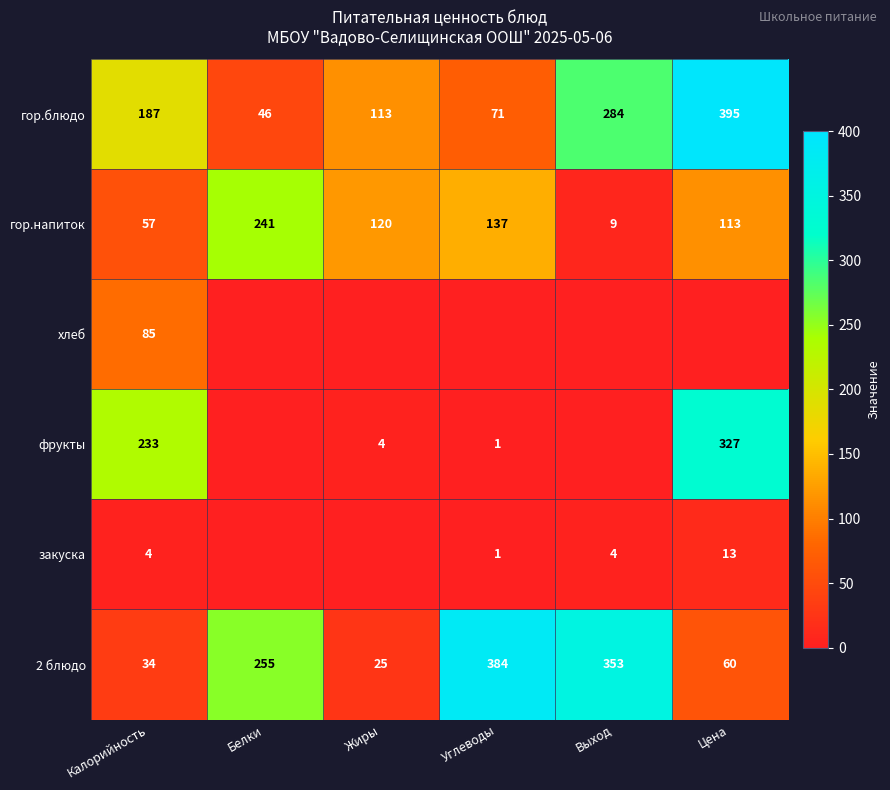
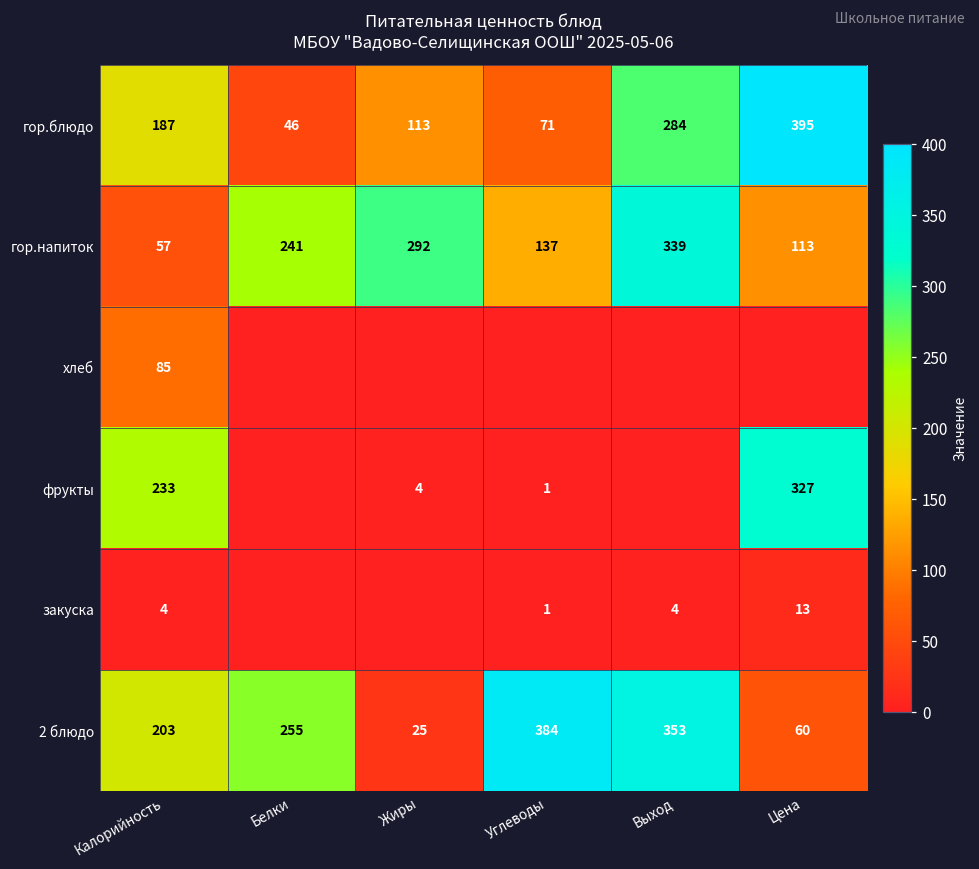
гор.напиток, Жиры: 120 -> 292
гор.напиток, Выход: 9 -> 339
2 блюдо, Калорийность: 34 -> 203
